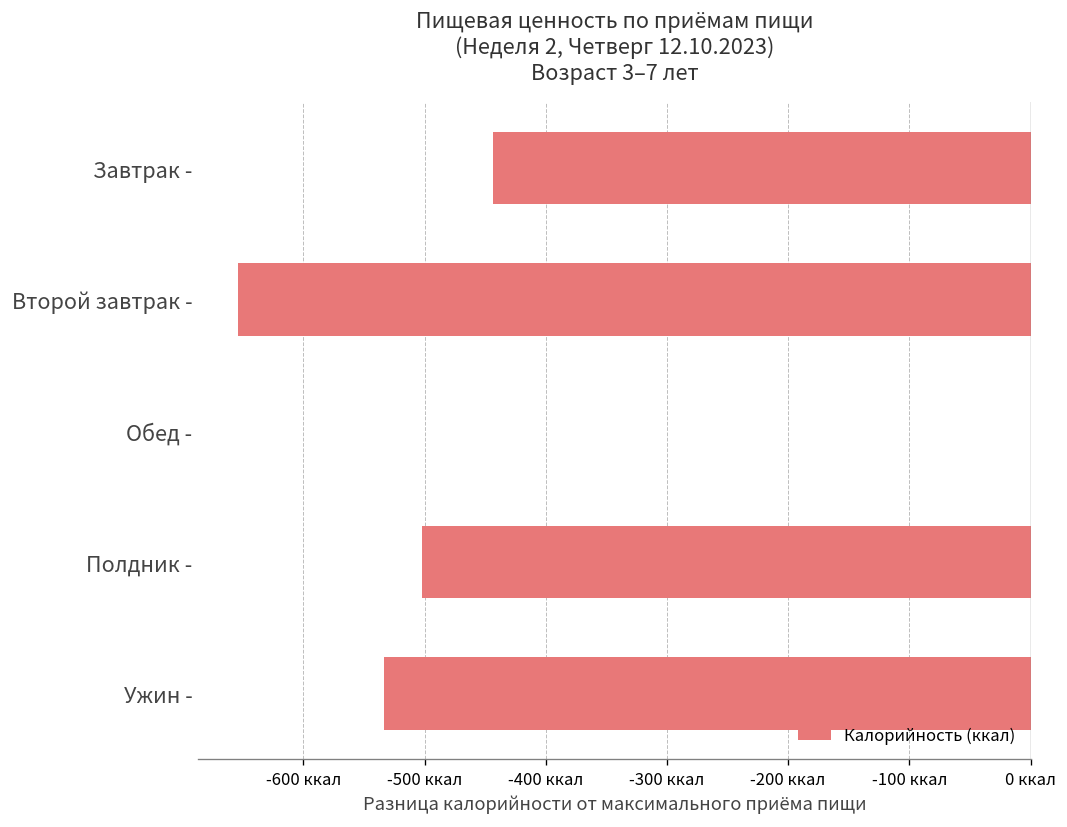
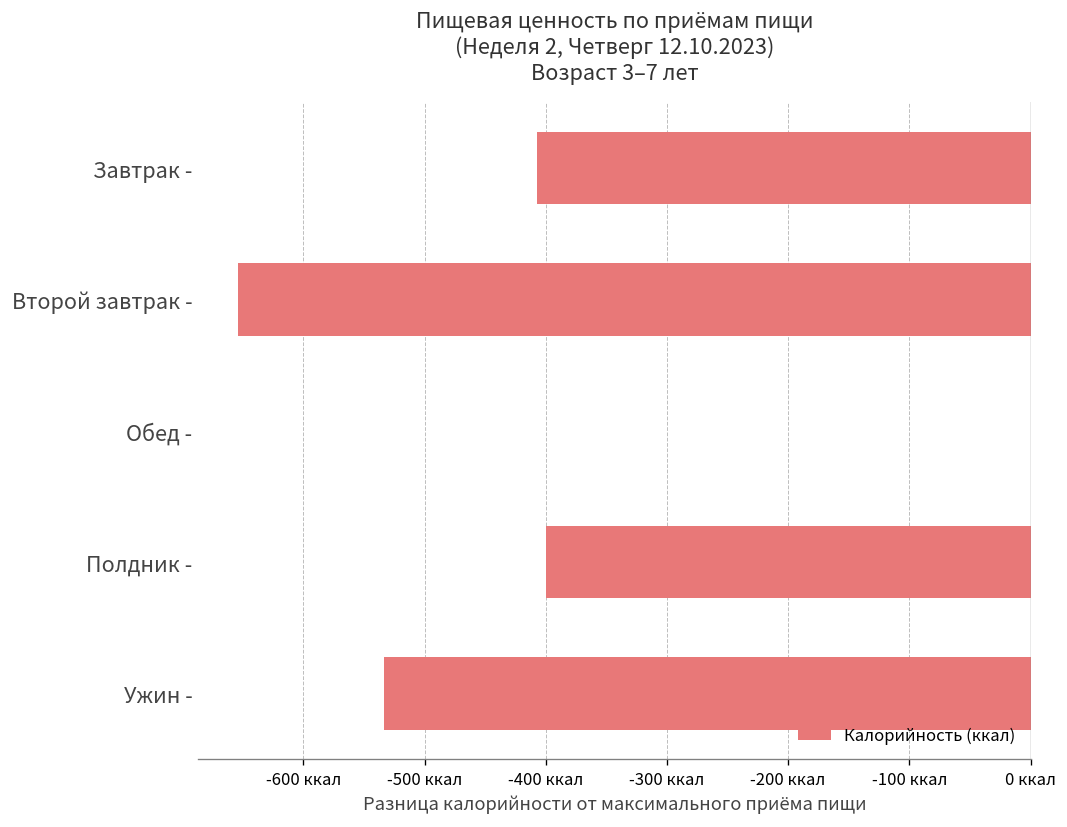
Завтрак -: -444 ккал -> -408 ккал
Полдник -: -502 ккал -> -400 ккал
